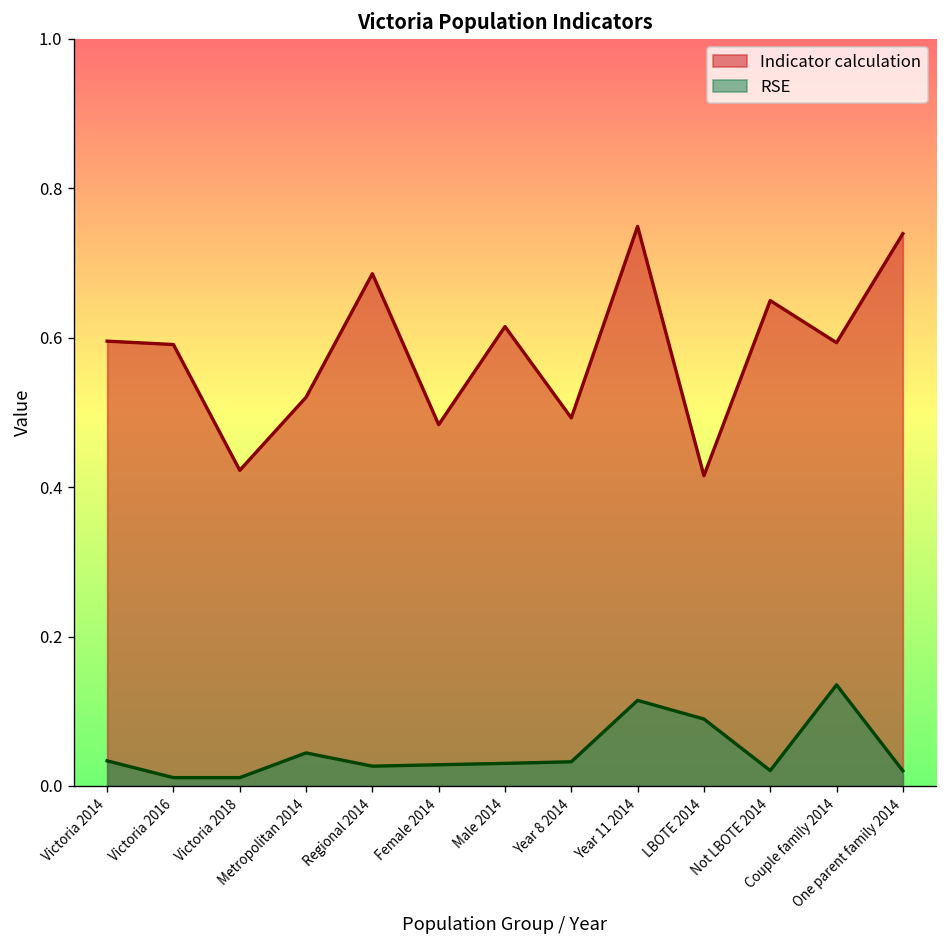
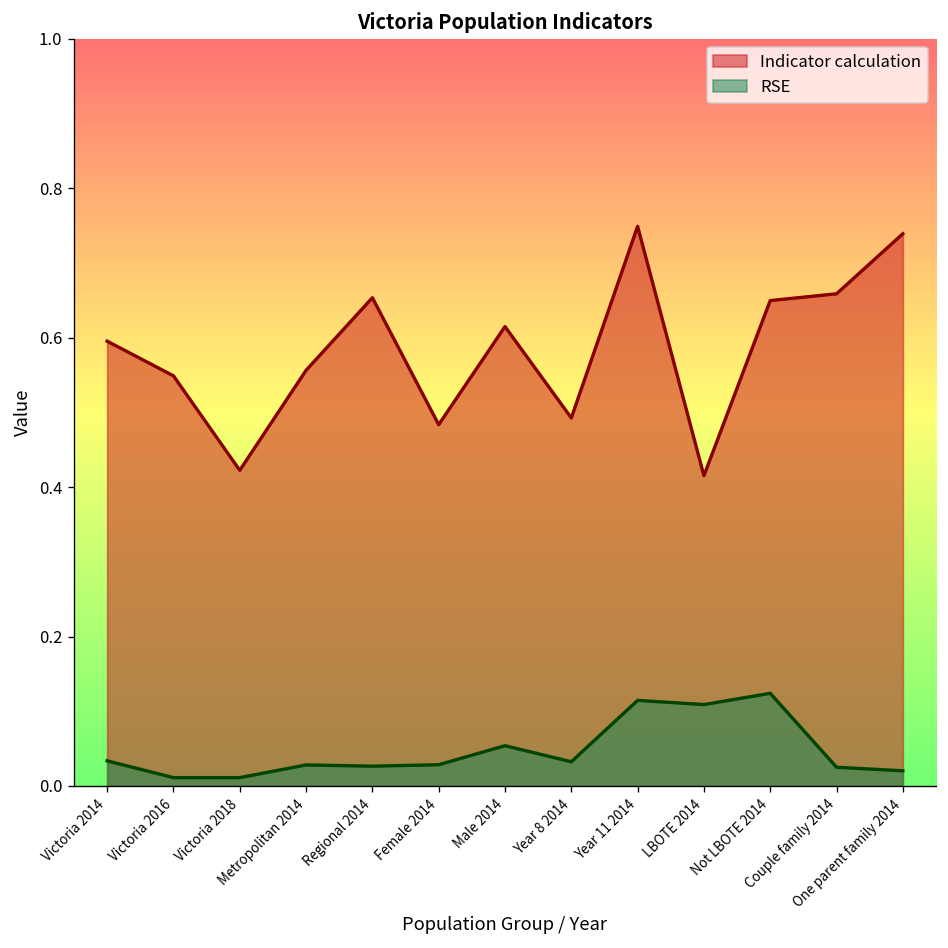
Indicator calculation, Victoria 2016: 0.59 -> 0.55
Indicator calculation, Metropolitan 2014: 0.52 -> 0.56
RSE, Metropolitan 2014: 0.04 -> 0.03
Indicator calculation, Regional 2014: 0.69 -> 0.65
RSE, Male 2014: 0.03 -> 0.05
RSE, LBOTE 2014: 0.09 -> 0.11
RSE, Not LBOTE 2014: 0.02 -> 0.12
Indicator calculation, Couple family 2014: 0.59 -> 0.66
RSE, Couple family 2014: 0.14 -> 0.03
